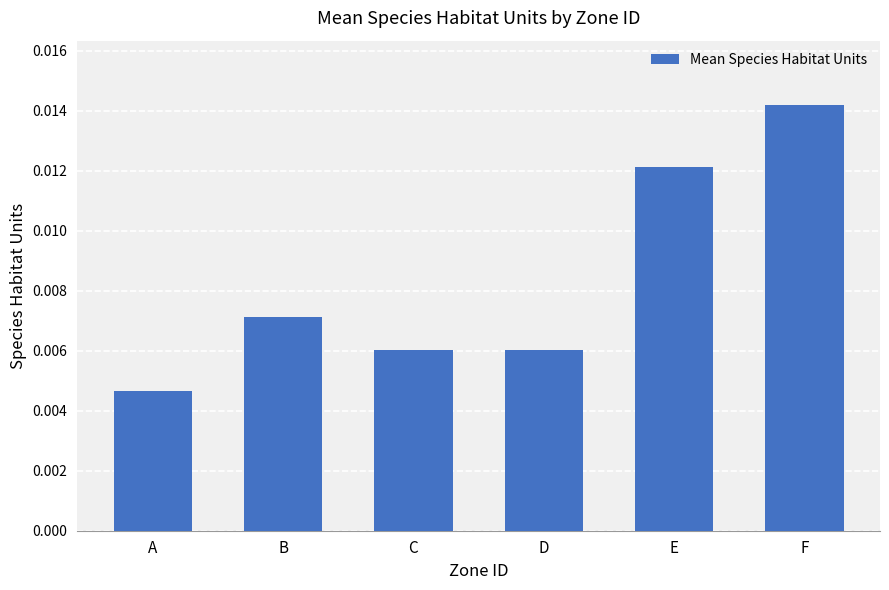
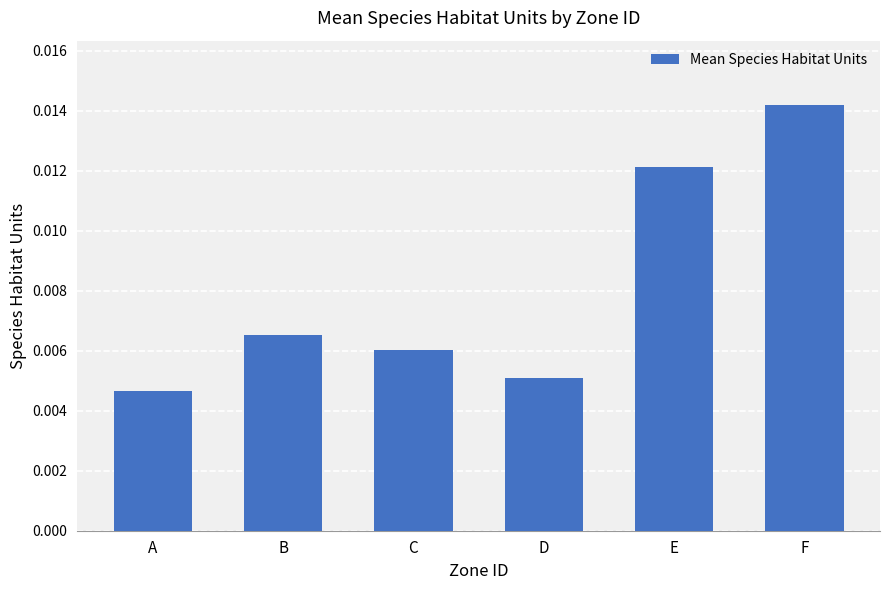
B: 0.0071 -> 0.0065
D: 0.0060 -> 0.0051
